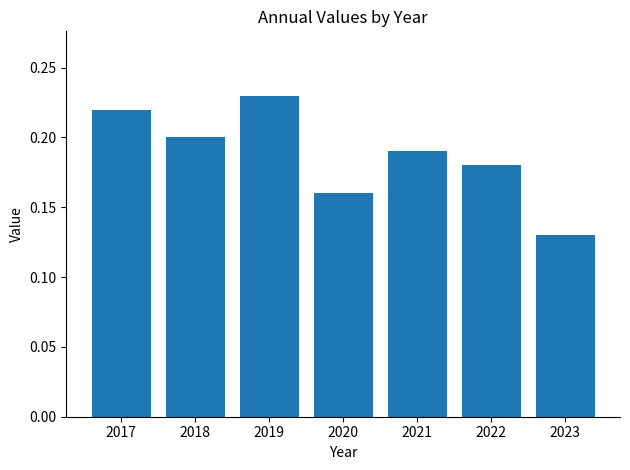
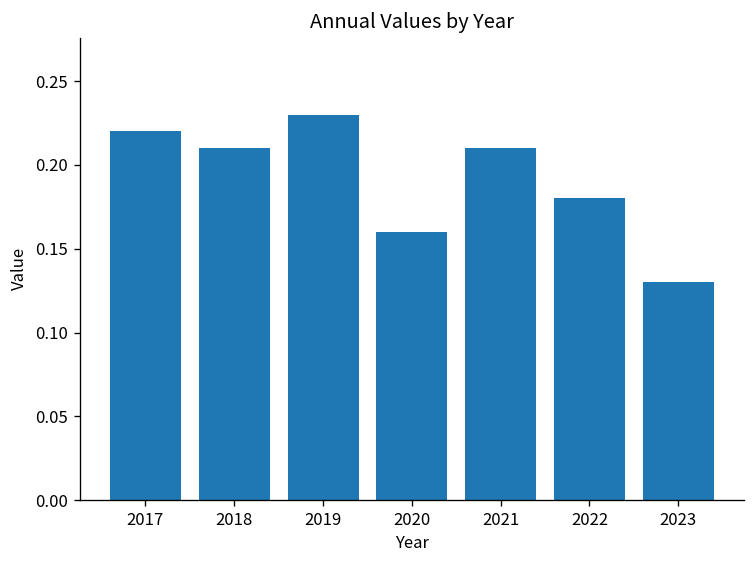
2018: 0.20 -> 0.21
2021: 0.19 -> 0.21
